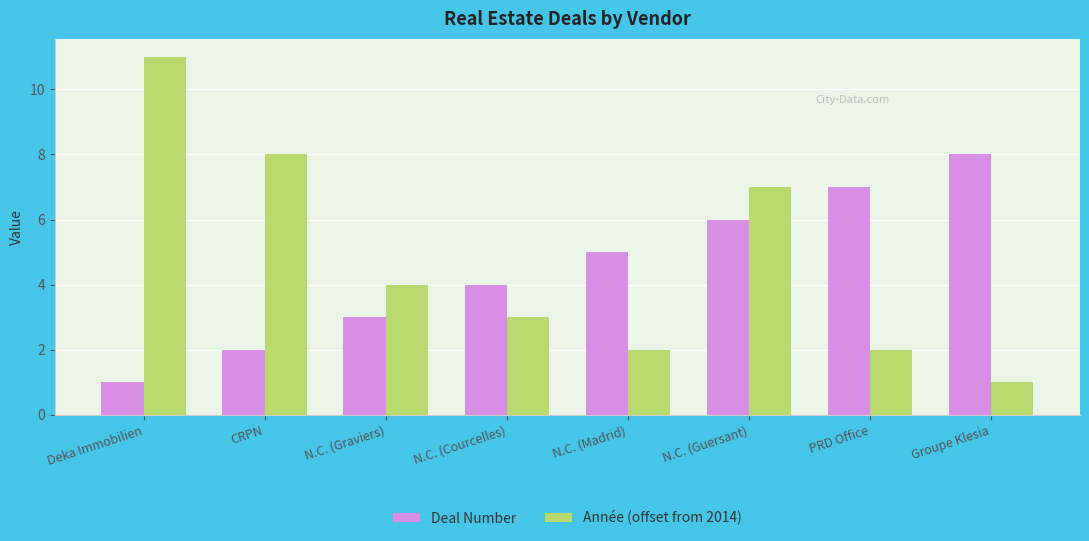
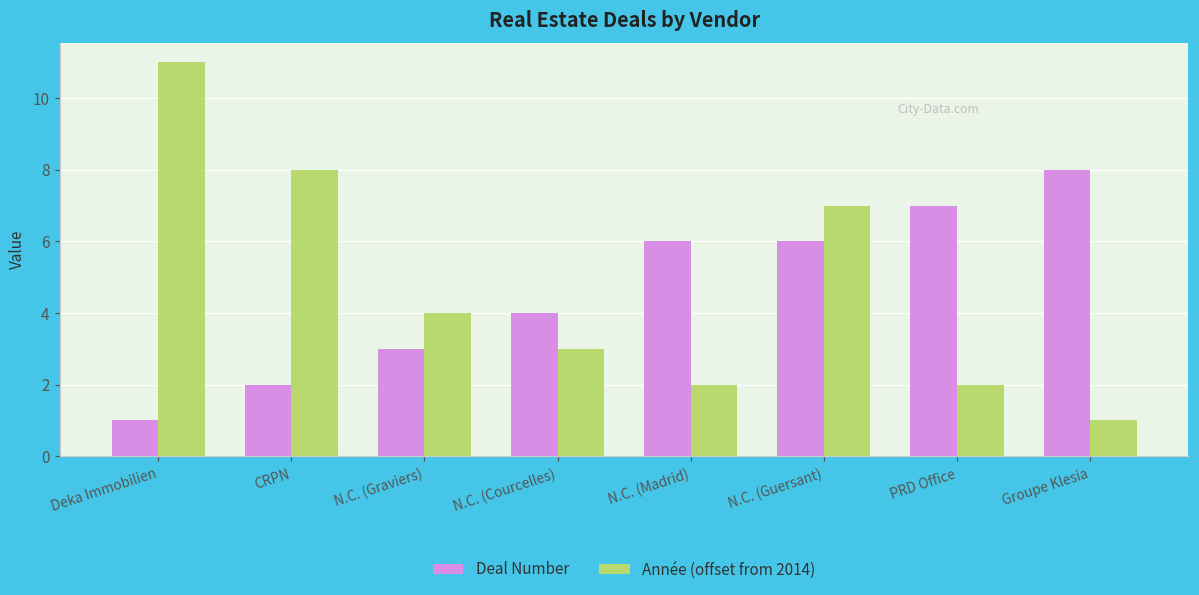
Deal Number, N.C. (Madrid): 5 -> 6
